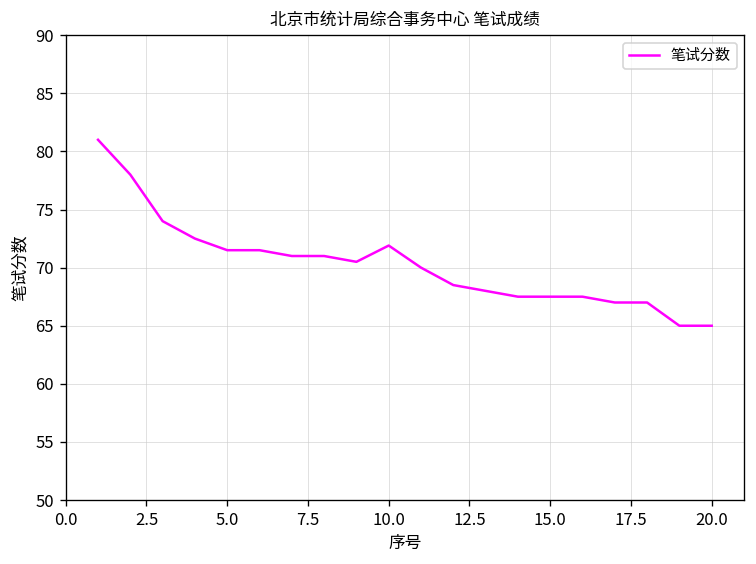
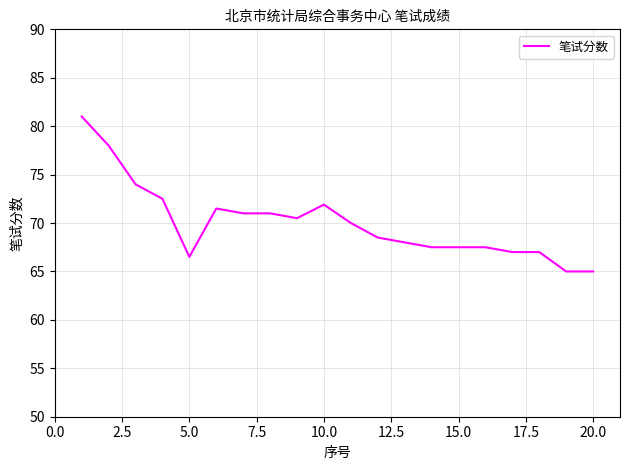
5.0: 72 -> 67
